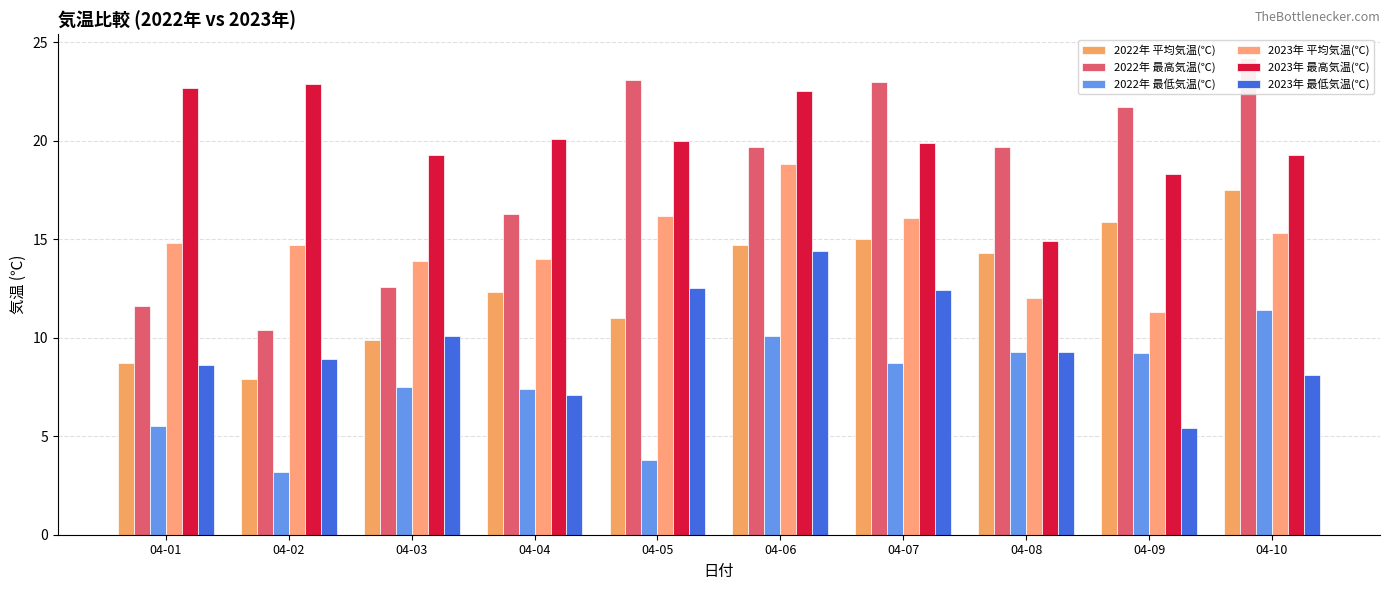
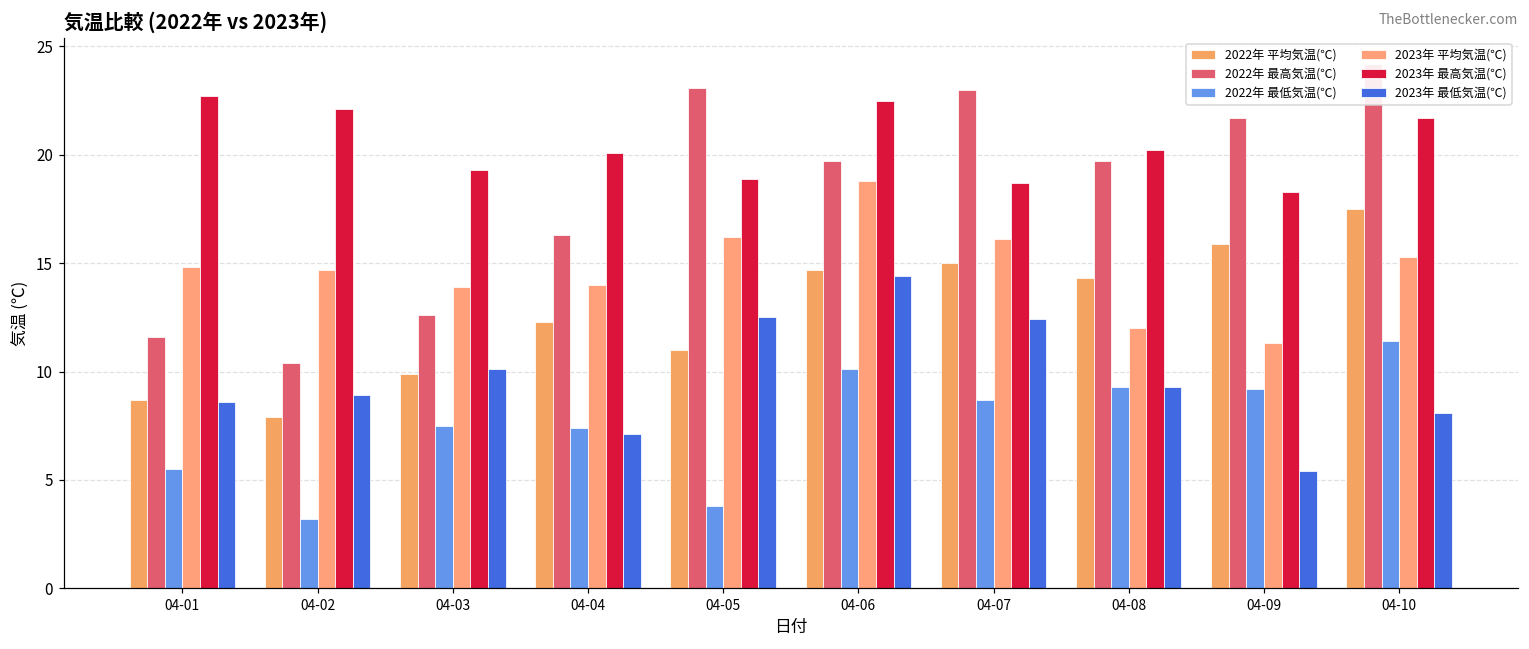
2023年 最高気温(℃), 04-02: 22.9 -> 22.1
2023年 最高気温(℃), 04-05: 20.0 -> 18.9
2023年 最高気温(℃), 04-07: 19.9 -> 18.7
2023年 最高気温(℃), 04-08: 14.9 -> 20.2
2023年 最高気温(℃), 04-10: 19.3 -> 21.7
